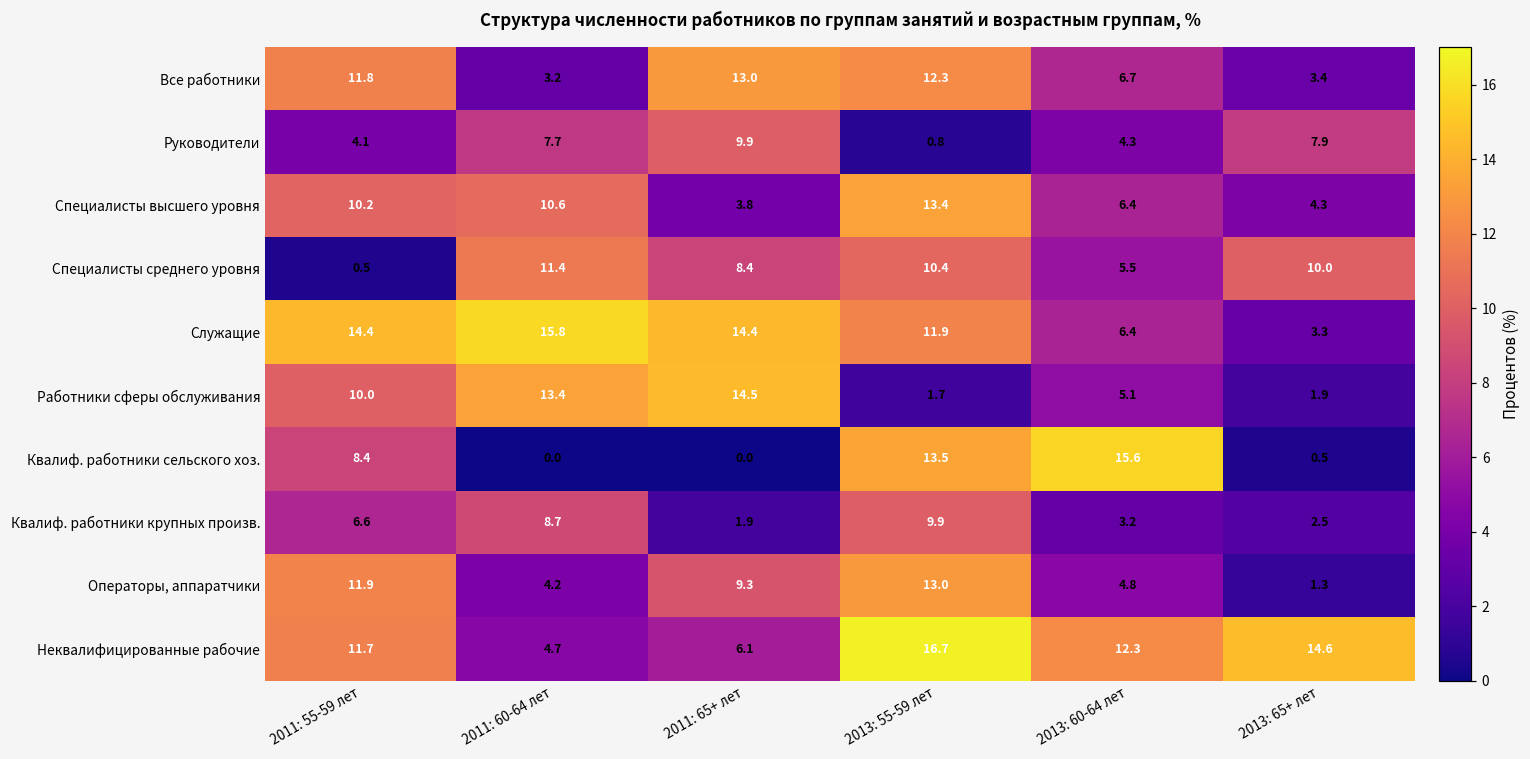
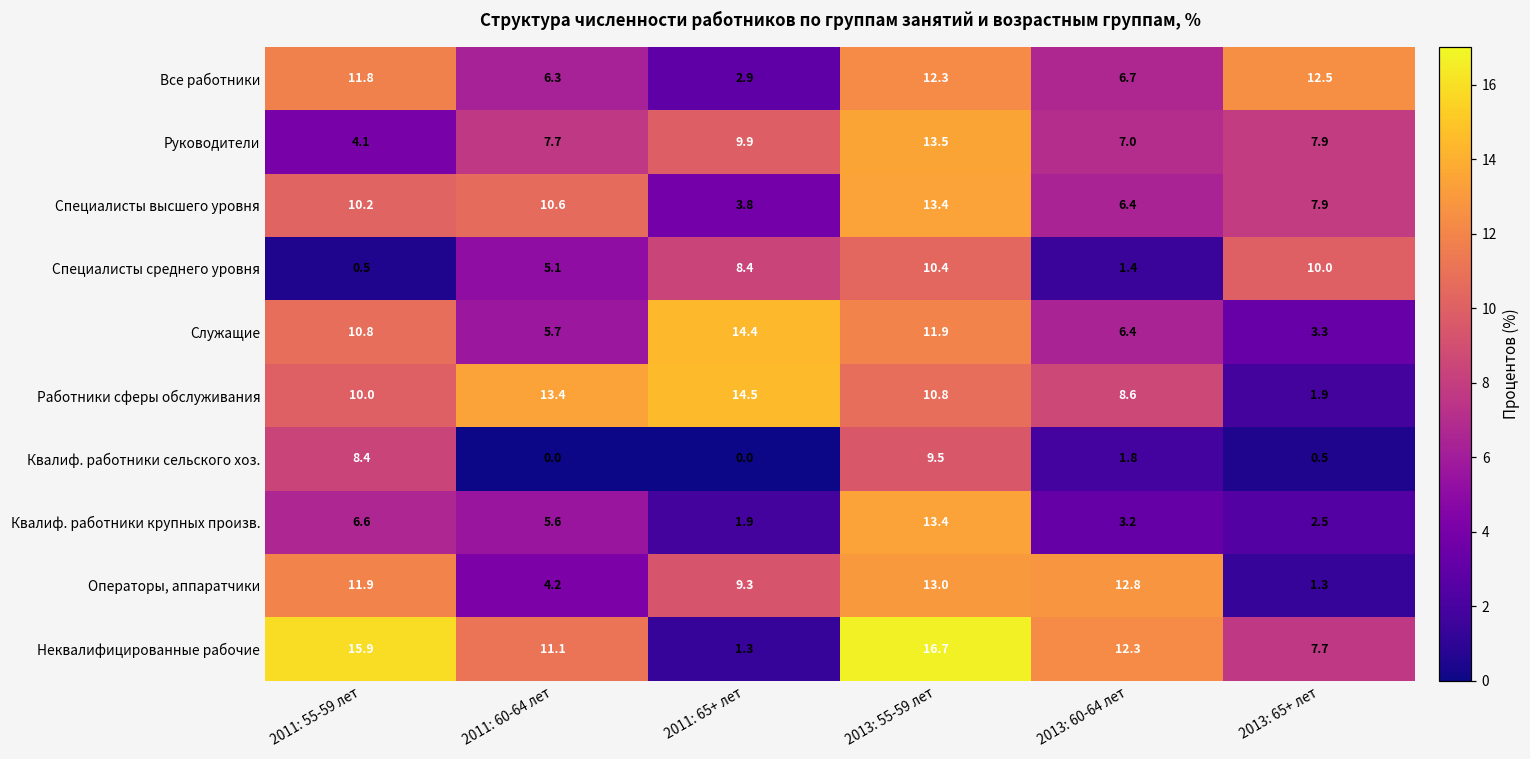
Все работники, 2011: 60-64 лет: 3.2 -> 6.3
Все работники, 2011: 65+ лет: 13.0 -> 2.9
Все работники, 2013: 65+ лет: 3.4 -> 12.5
Руководители, 2013: 55-59 лет: 0.8 -> 13.5
Руководители, 2013: 60-64 лет: 4.3 -> 7.0
Специалисты высшего уровня, 2013: 65+ лет: 4.3 -> 7.9
Специалисты среднего уровня, 2011: 60-64 лет: 11.4 -> 5.1
Специалисты среднего уровня, 2013: 60-64 лет: 5.5 -> 1.4
Служащие, 2011: 55-59 лет: 14.4 -> 10.8
Служащие, 2011: 60-64 лет: 15.8 -> 5.7
Работники сферы обслуживания, 2013: 55-59 лет: 1.7 -> 10.8
Работники сферы обслуживания, 2013: 60-64 лет: 5.1 -> 8.6
Квалиф. работники сельского хоз., 2013: 55-59 лет: 13.5 -> 9.5
Квалиф. работники сельского хоз., 2013: 60-64 лет: 15.6 -> 1.8
Квалиф. работники крупных произв., 2011: 60-64 лет: 8.7 -> 5.6
Квалиф. работники крупных произв., 2013: 55-59 лет: 9.9 -> 13.4
Операторы, аппаратчики, 2013: 60-64 лет: 4.8 -> 12.8
Неквалифицированные рабочие, 2011: 55-59 лет: 11.7 -> 15.9
Неквалифицированные рабочие, 2011: 60-64 лет: 4.7 -> 11.1
Неквалифицированные рабочие, 2011: 65+ лет: 6.1 -> 1.3
Неквалифицированные рабочие, 2013: 65+ лет: 14.6 -> 7.7
